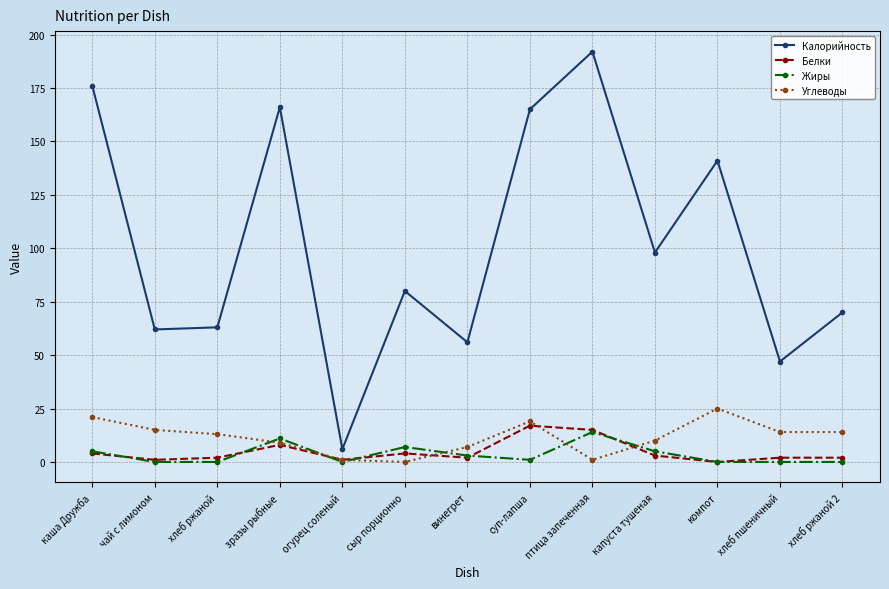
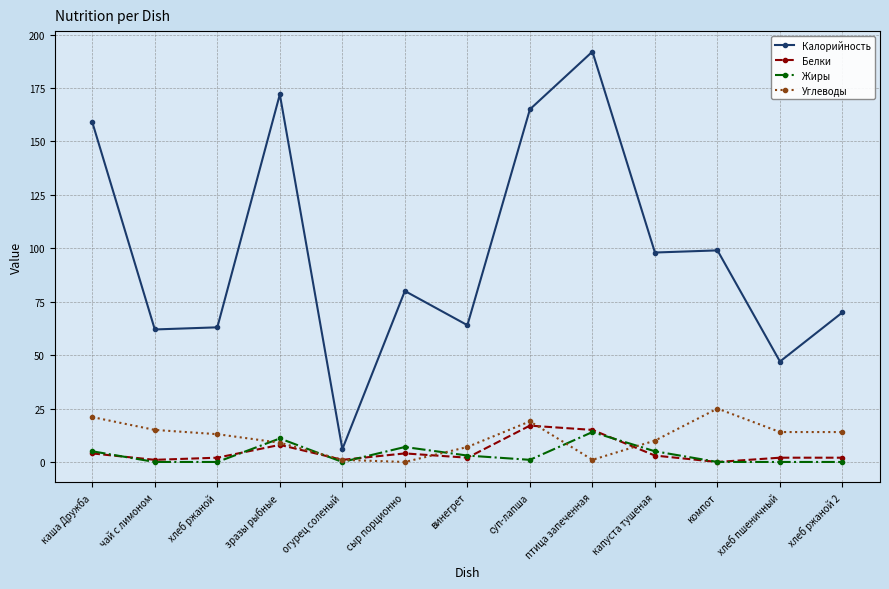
Калорийность, каша Дружба: 176 -> 159
Калорийность, зразы рыбные: 166 -> 172
Калорийность, винегрет: 56 -> 64
Калорийность, компот: 141 -> 99
